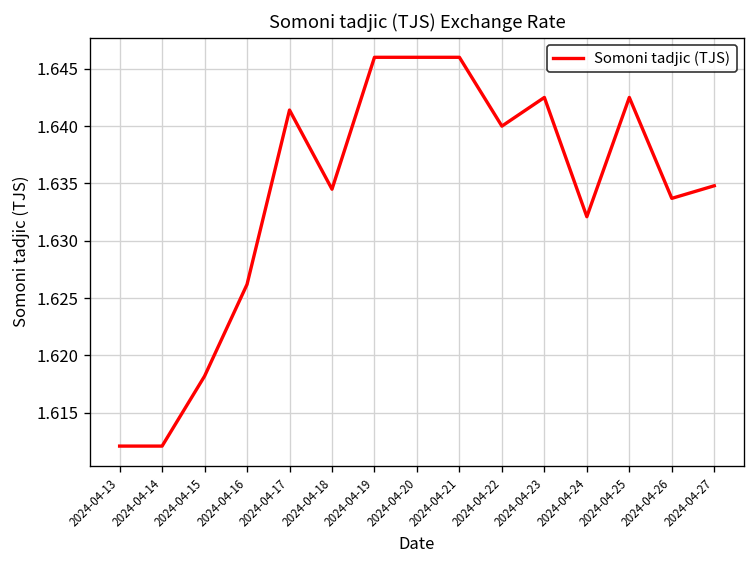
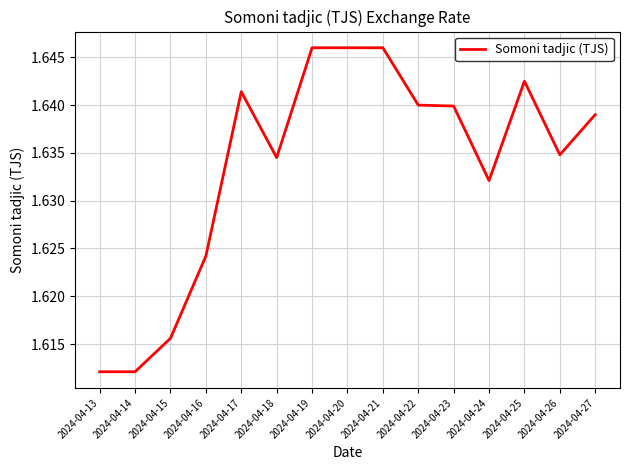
2024-04-15: 1.618 -> 1.616
2024-04-16: 1.626 -> 1.624
2024-04-23: 1.643 -> 1.640
2024-04-26: 1.634 -> 1.635
2024-04-27: 1.635 -> 1.639
